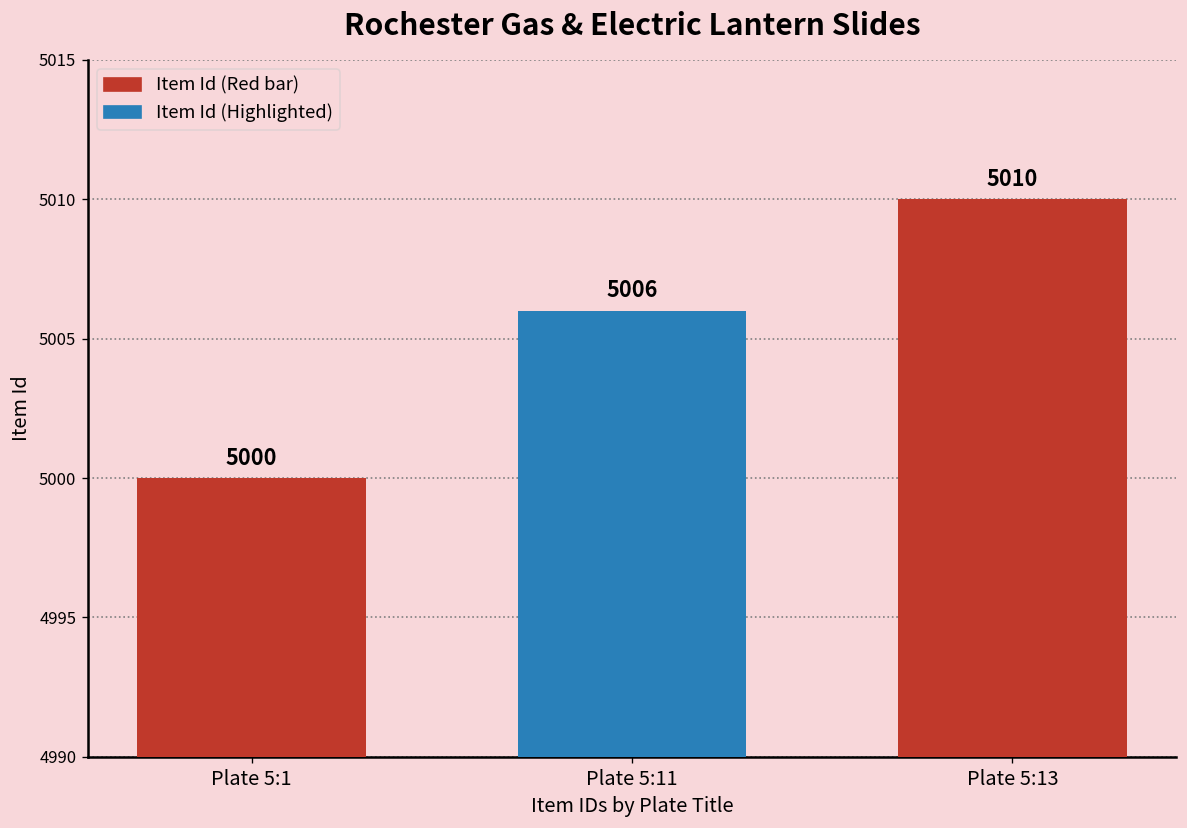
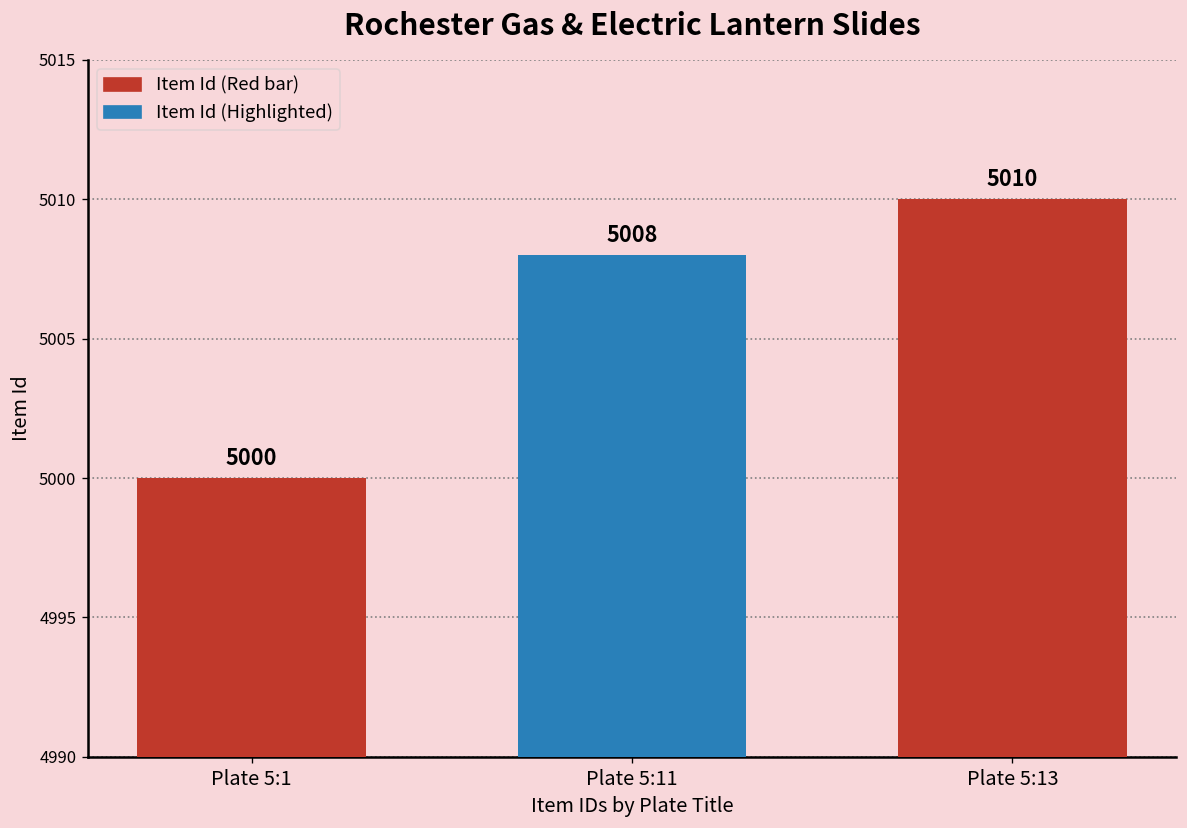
Plate 5:11: 5006 -> 5008
